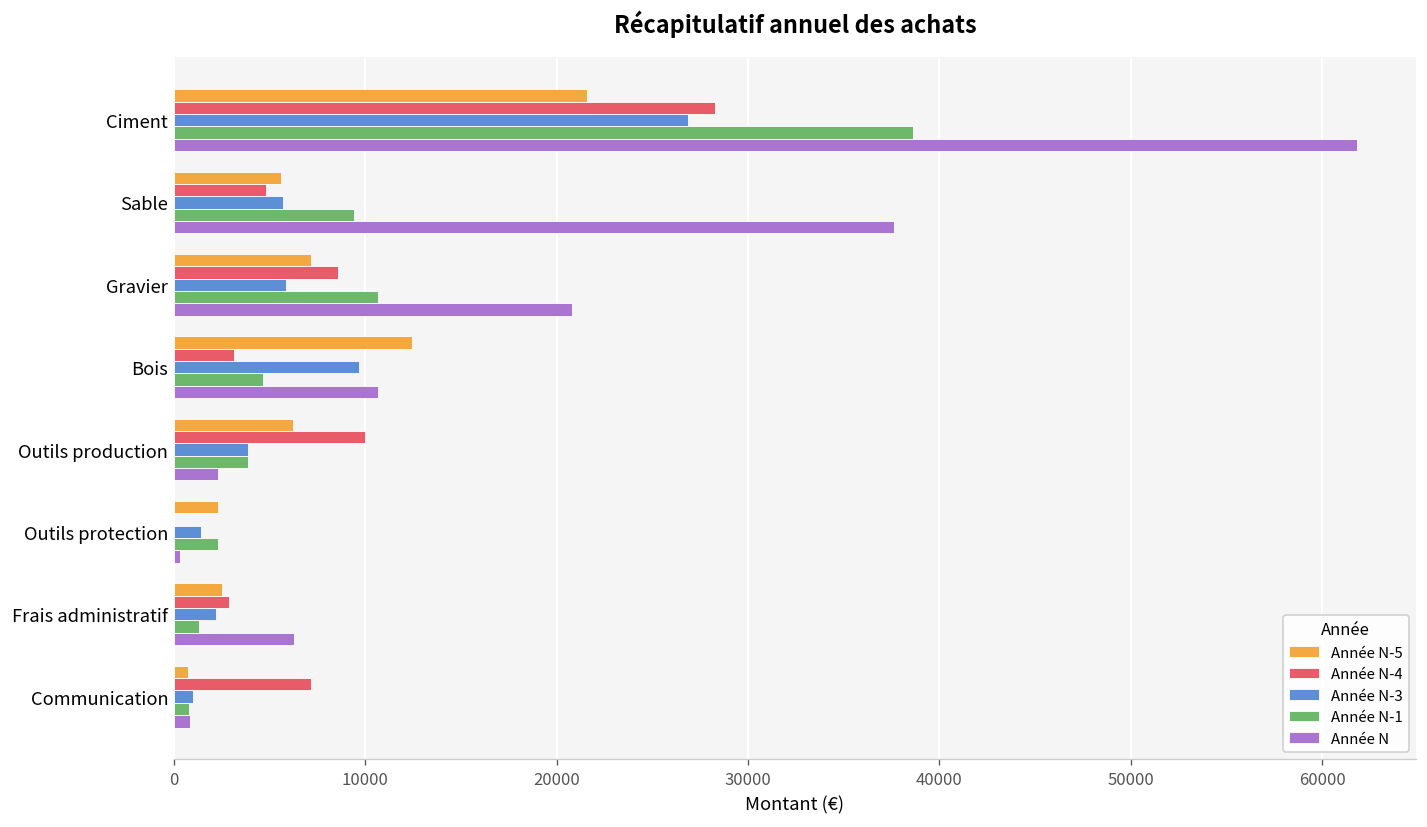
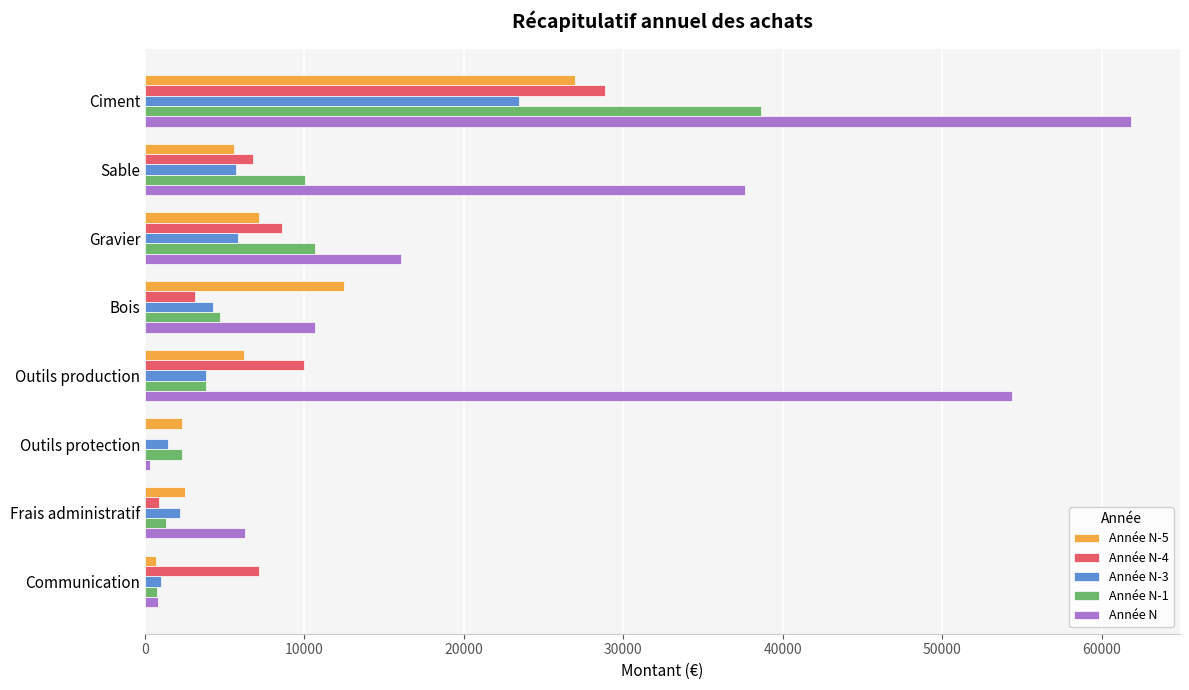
Année N-5, Ciment: 21600 -> 27000
Année N-4, Ciment: 28300 -> 28800
Année N-3, Ciment: 26900 -> 23400
Année N-4, Sable: 4800 -> 6800
Année N-1, Sable: 9400 -> 10000
Année N, Gravier: 20800 -> 16100
Année N-3, Bois: 9700 -> 4300
Année N, Outils production: 2300 -> 54400
Année N-4, Frais administratif: 2900 -> 900
